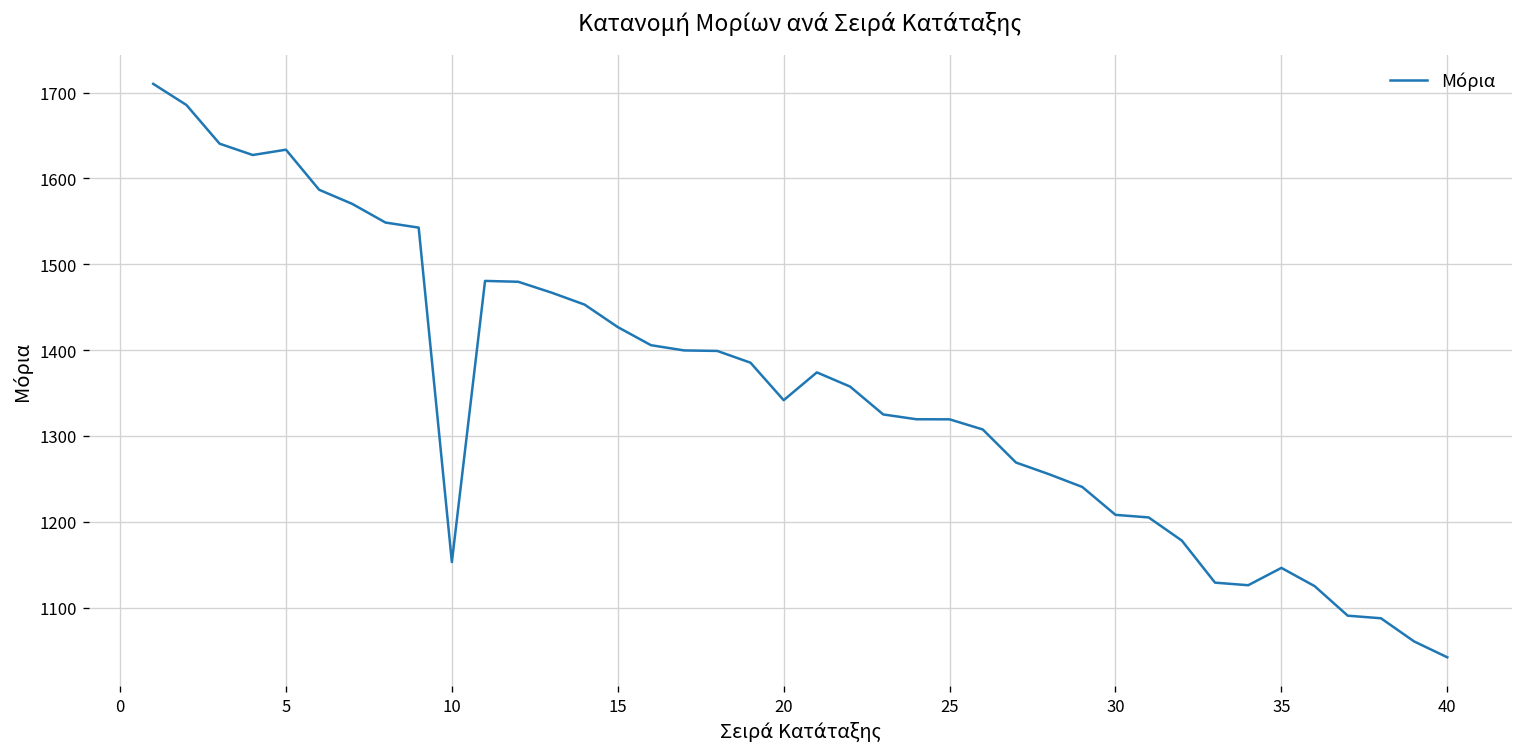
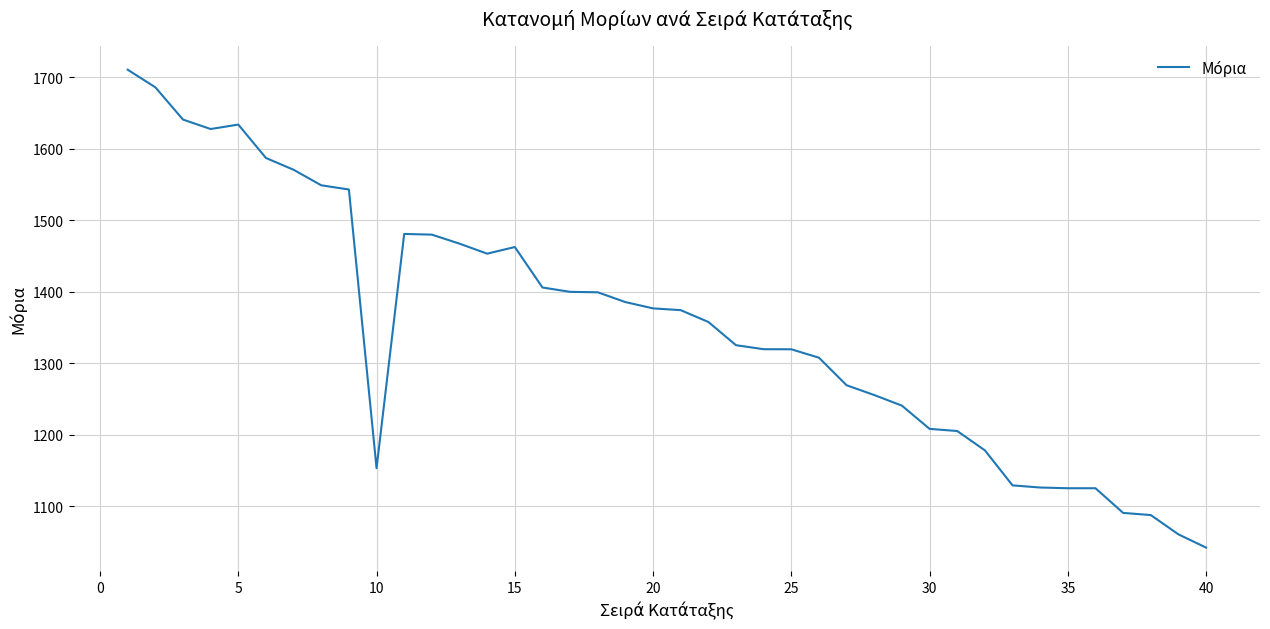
15: 1430 -> 1460
20: 1340 -> 1380
35: 1150 -> 1130
